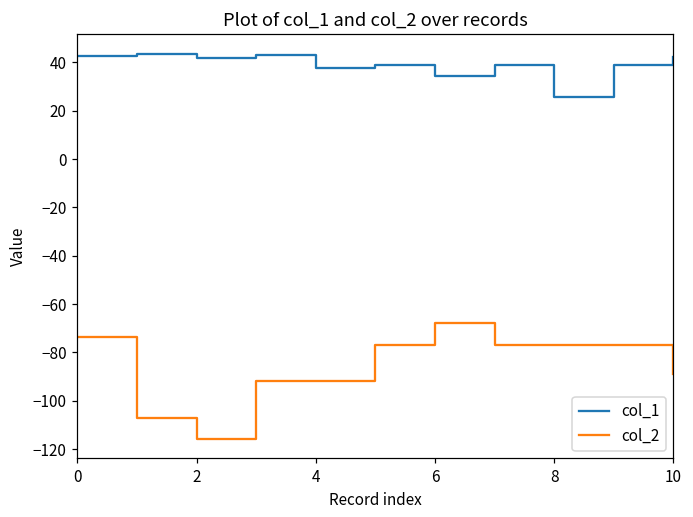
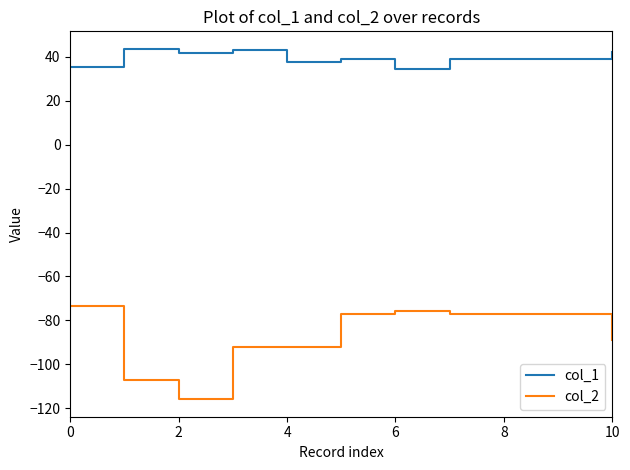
col_1, 0: 43 -> 35
col_2, 6: -68 -> -76
col_1, 8: 26 -> 39
